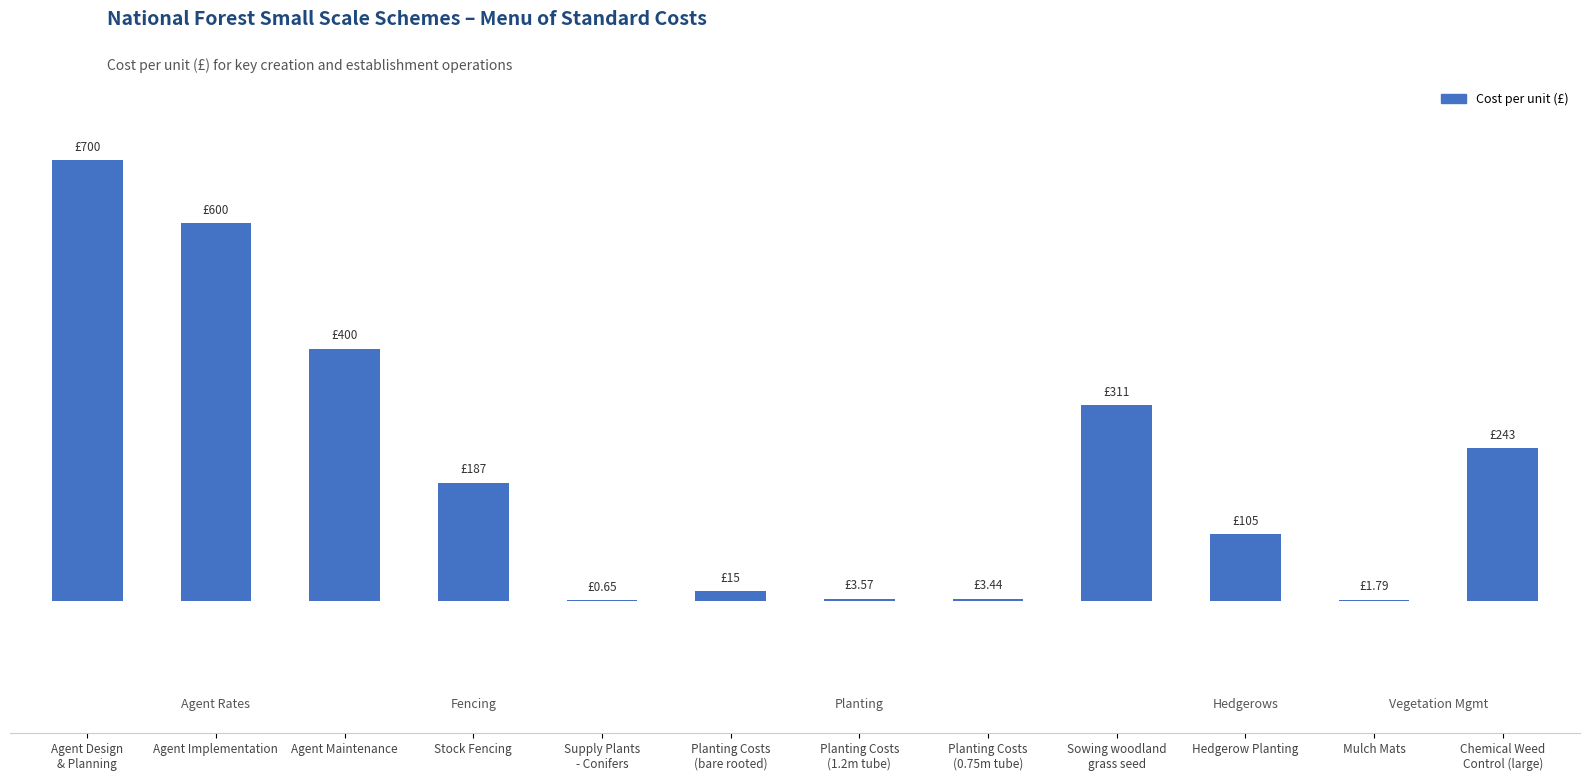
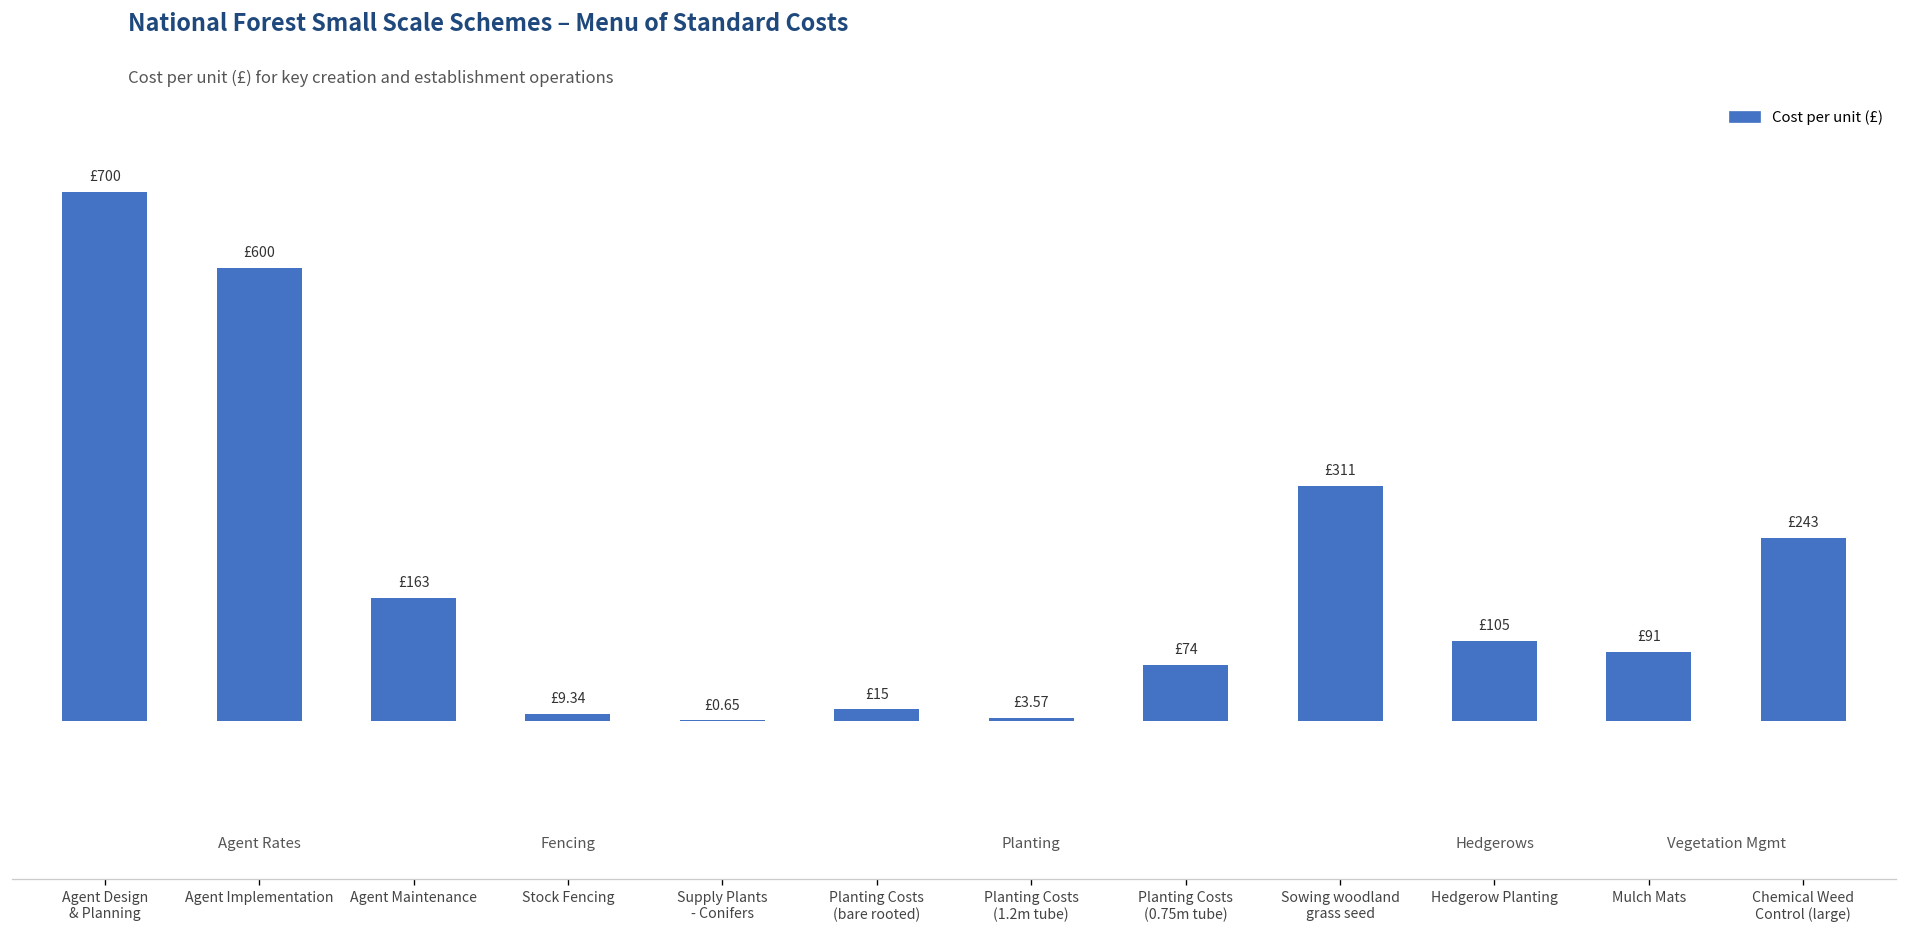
Agent Maintenance: £400 -> £163
Stock Fencing: £187 -> £9.34
Planting Costs (0.75m tube): £3.44 -> £74
Mulch Mats: £1.79 -> £91
